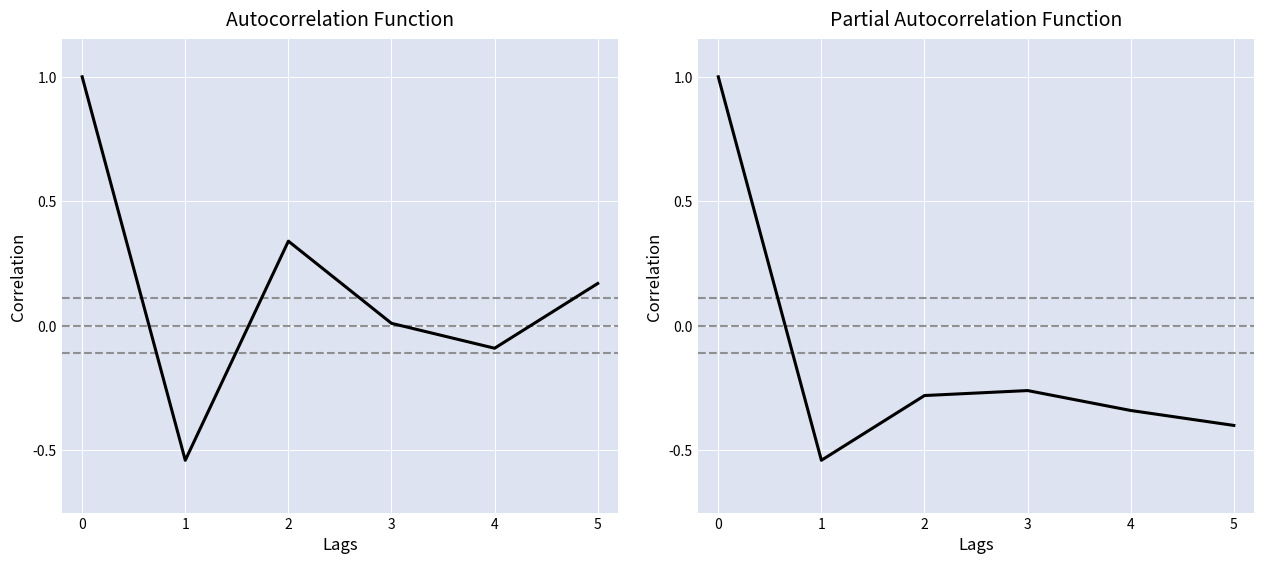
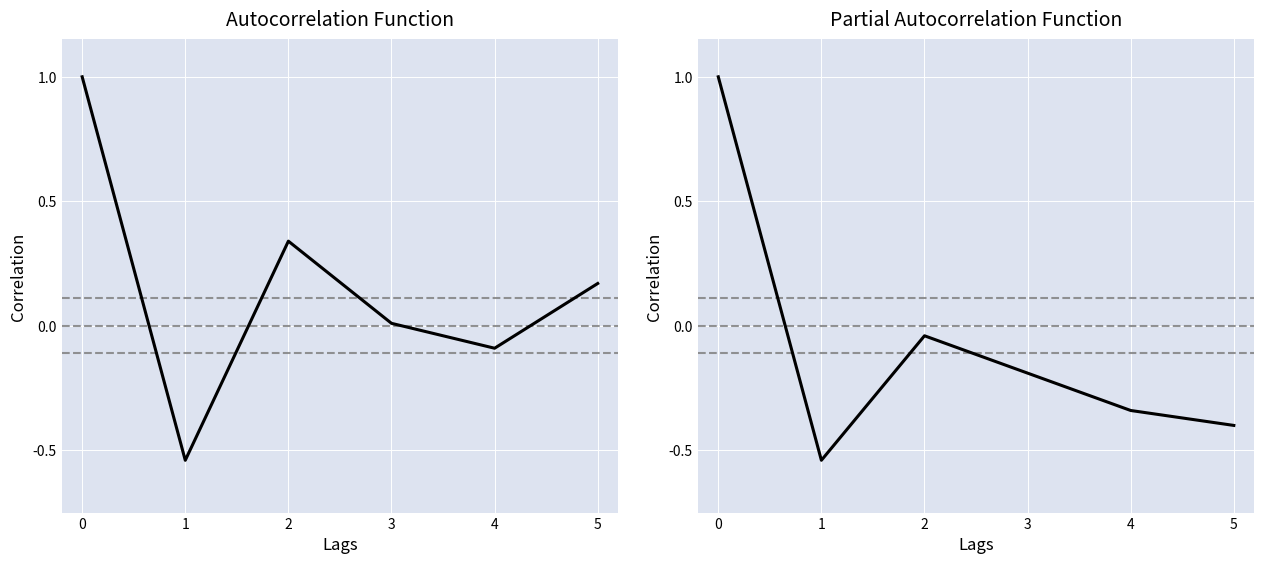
Partial Autocorrelation Function, 2: -0.28 -> -0.04
Partial Autocorrelation Function, 3: -0.26 -> -0.19
